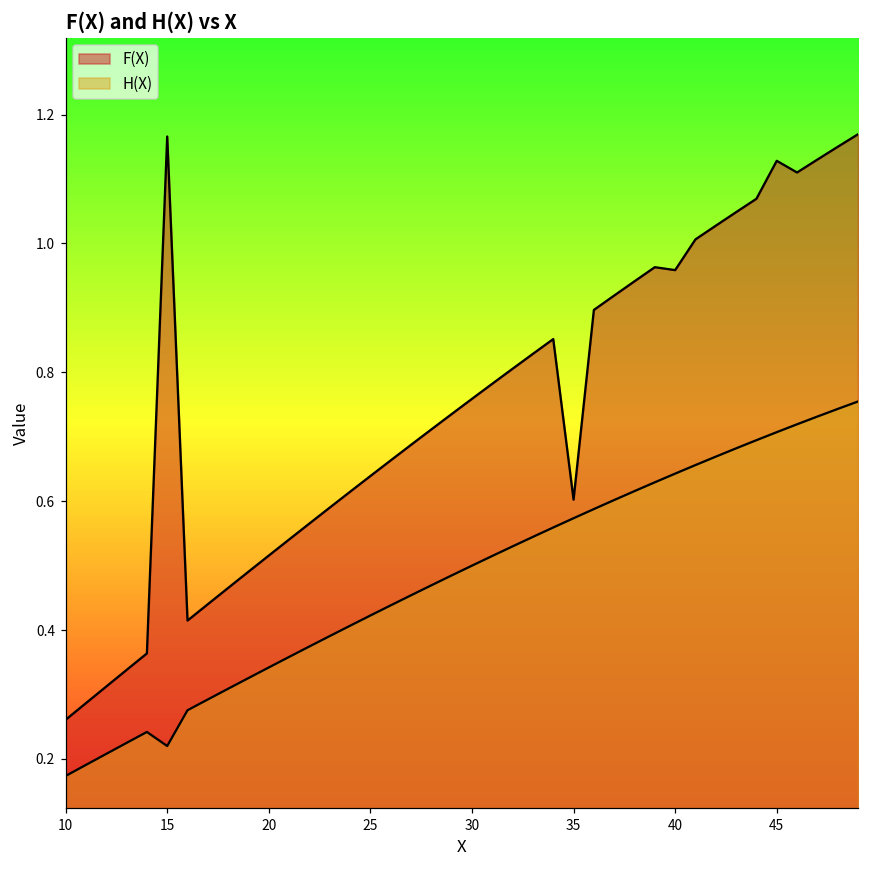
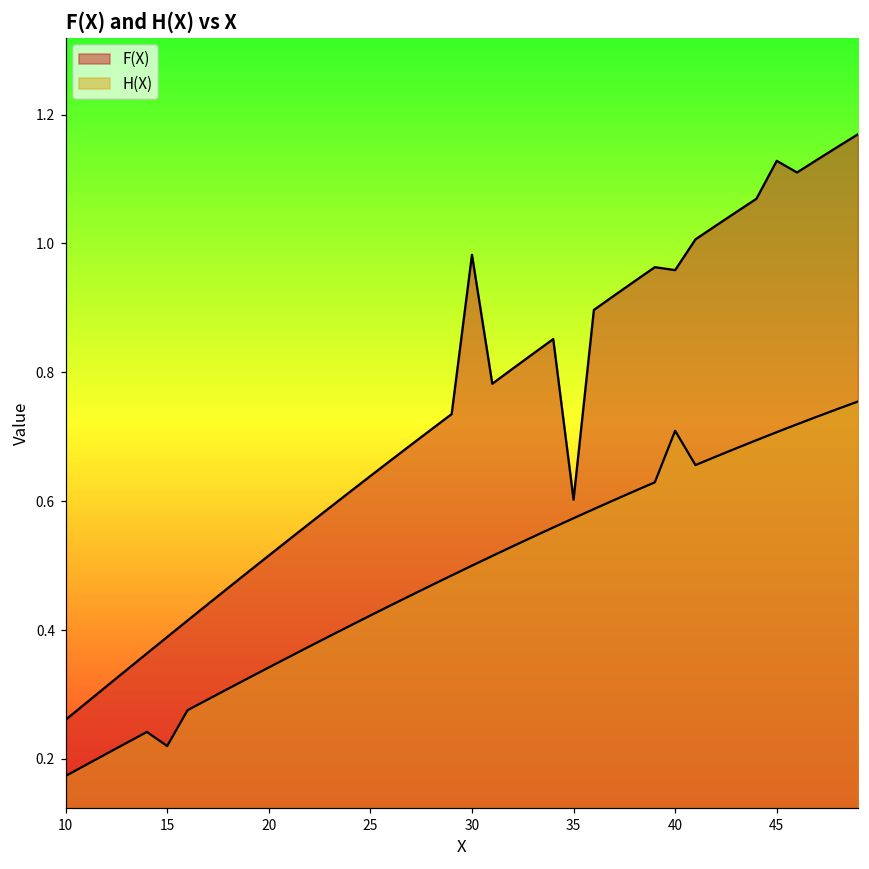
F(X), 15: 1.17 -> 0.39
F(X), 30: 0.76 -> 0.98
H(X), 40: 0.64 -> 0.71
